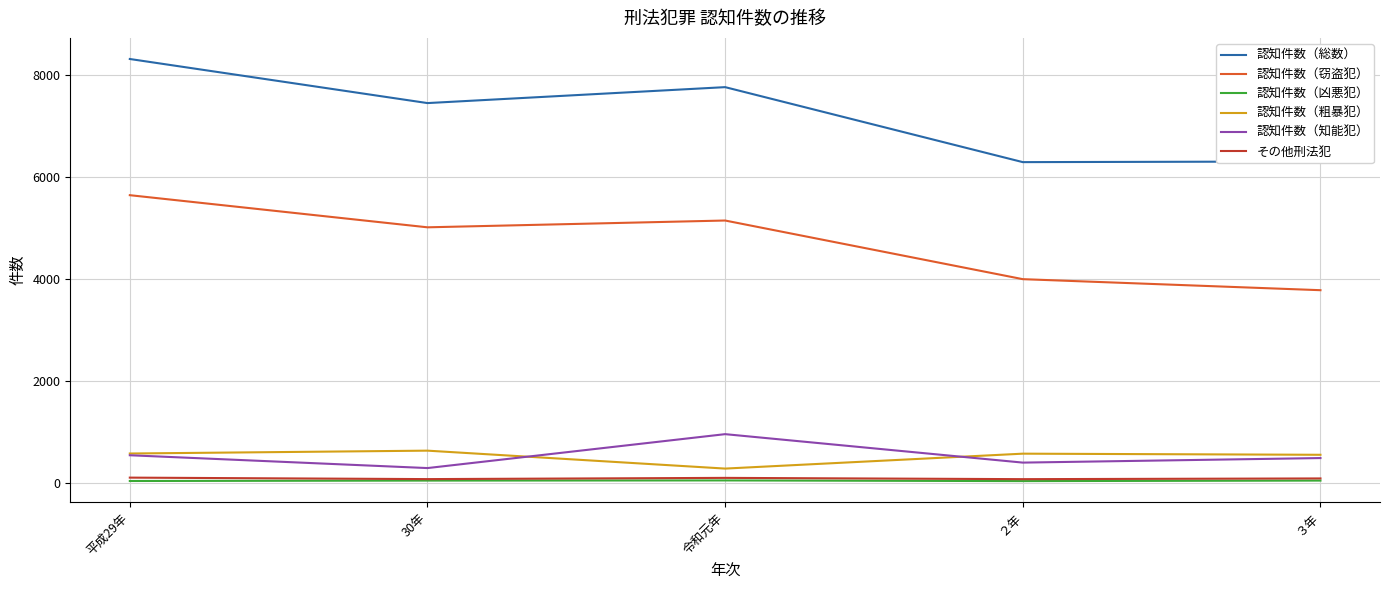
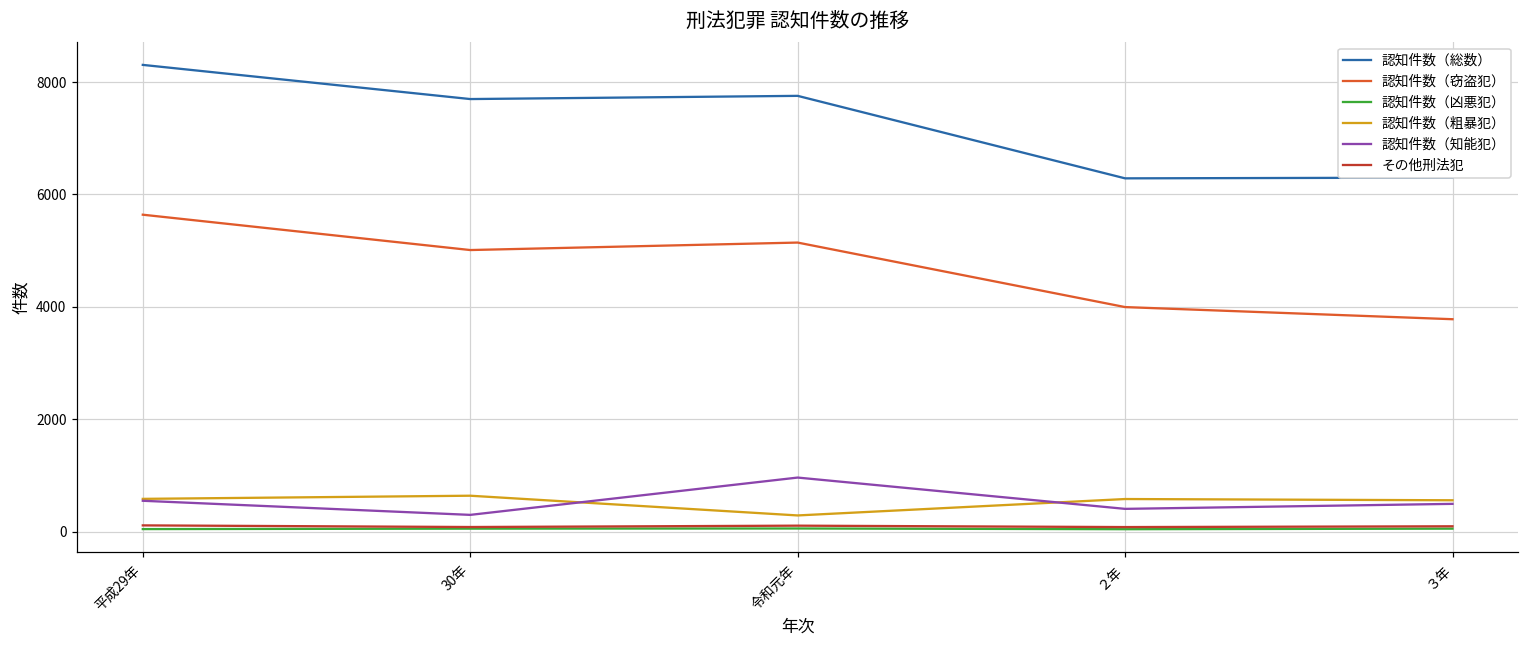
認知件数（総数）, 30年: 7400 -> 7700
